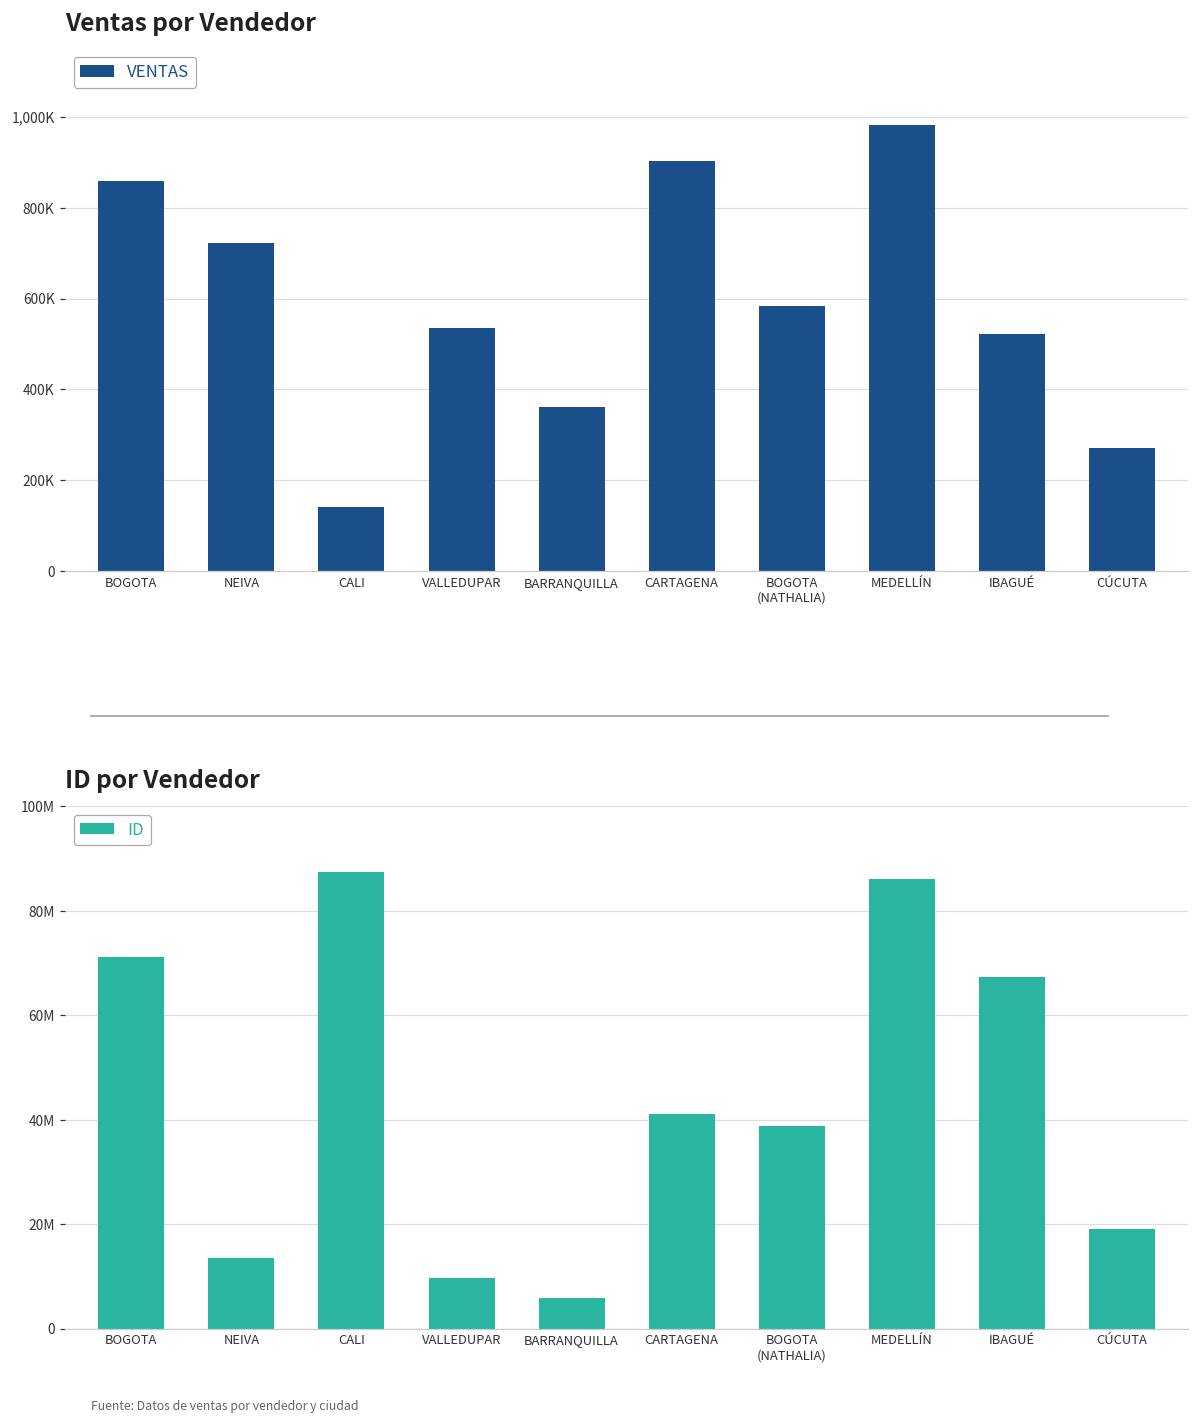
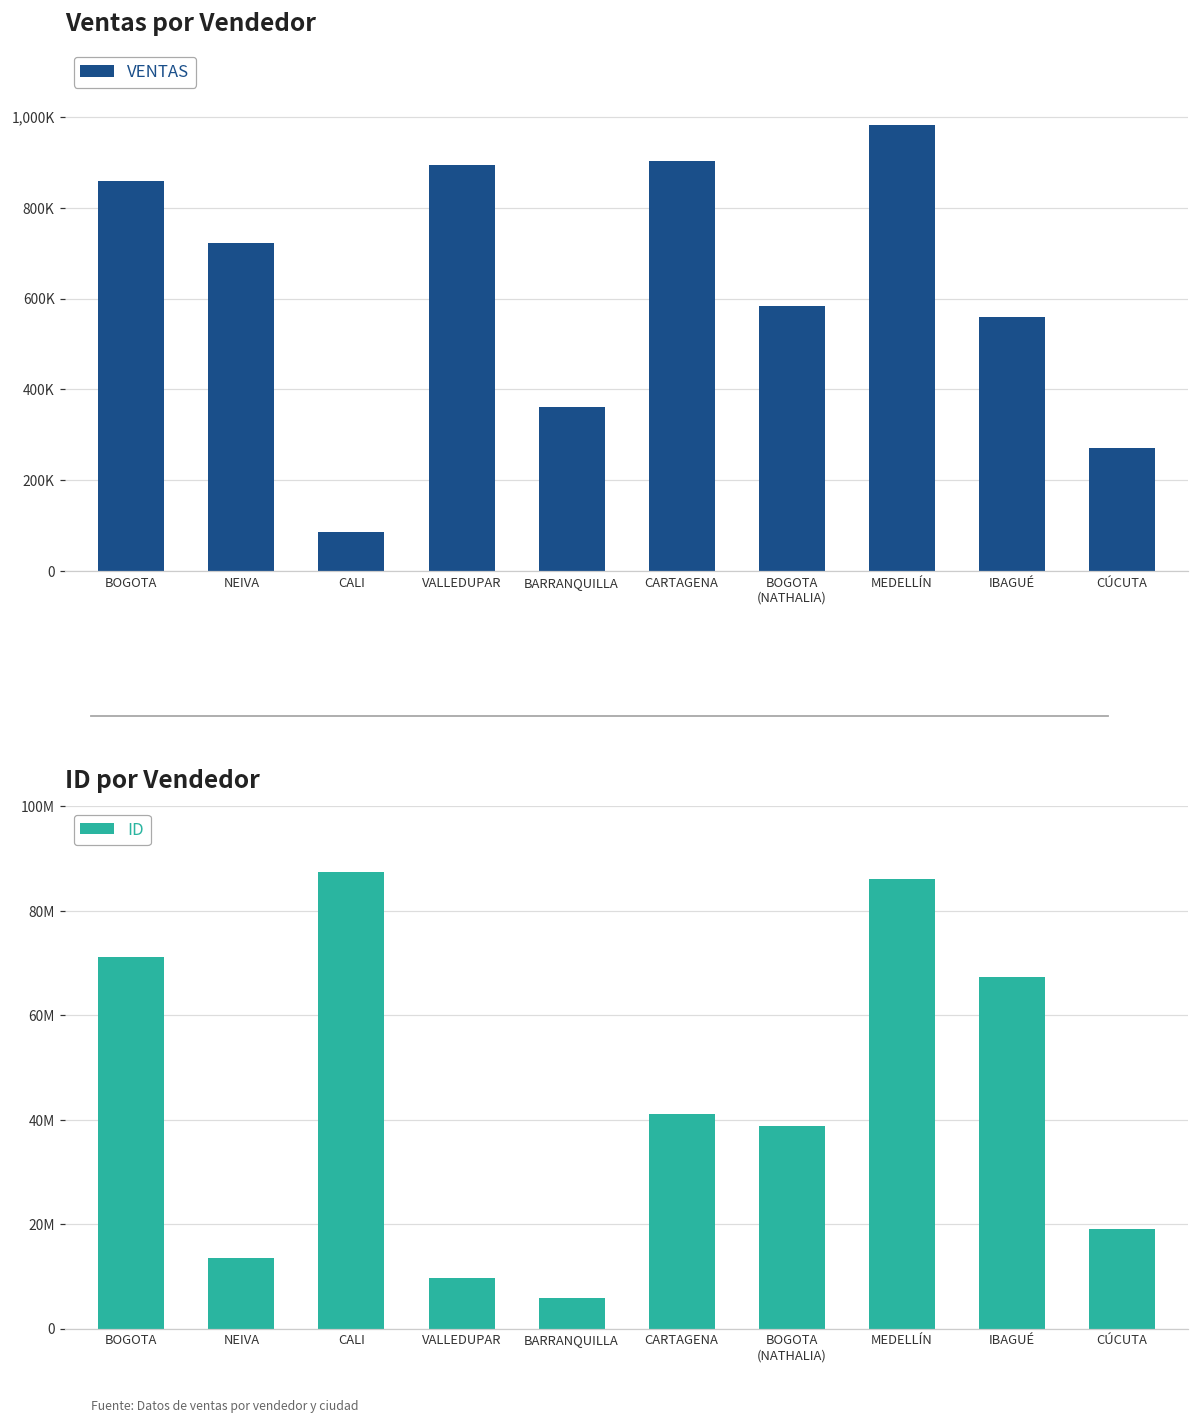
Ventas por Vendedor, CALI: 140,000 -> 90,000
Ventas por Vendedor, VALLEDUPAR: 540,000 -> 890,000
Ventas por Vendedor, IBAGUÉ: 520,000 -> 560,000
